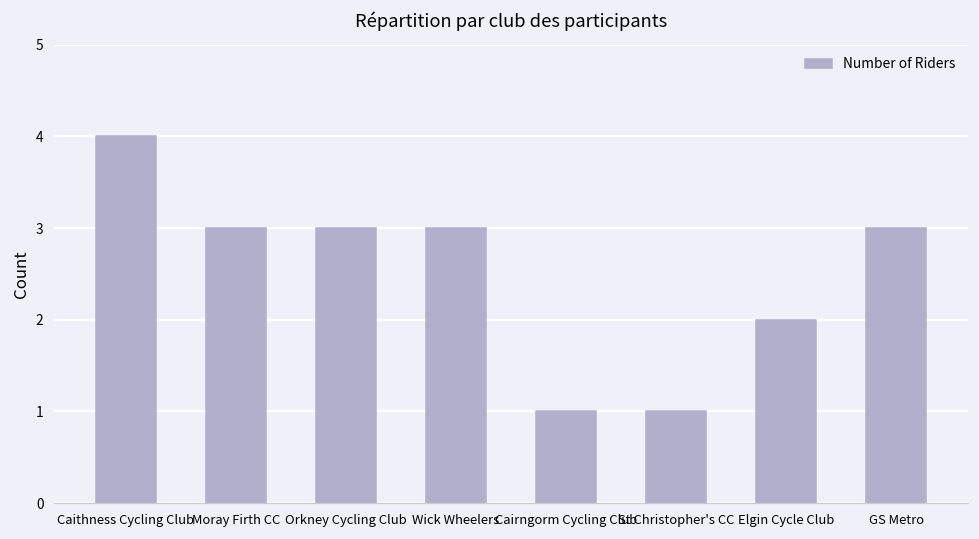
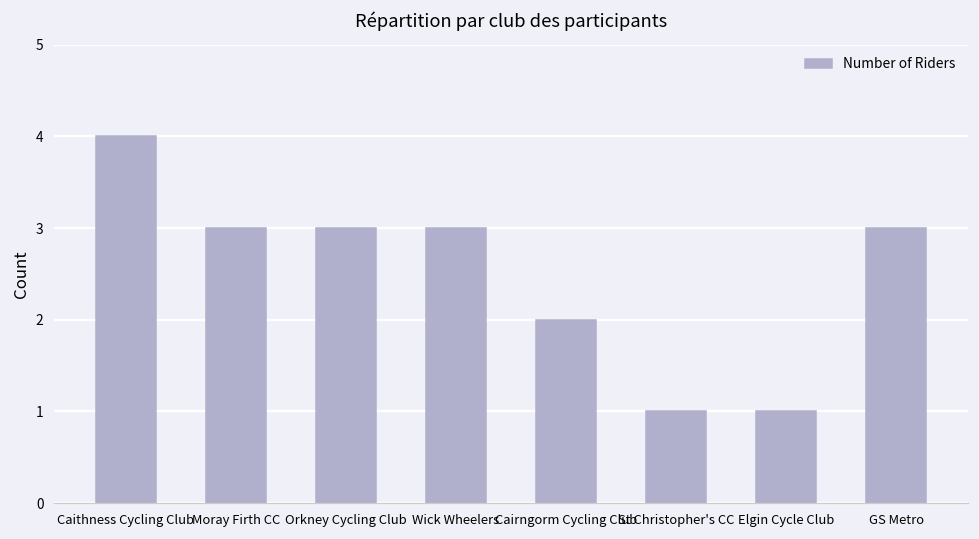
Cairngorm Cycling Club: 1 -> 2
Elgin Cycle Club: 2 -> 1
